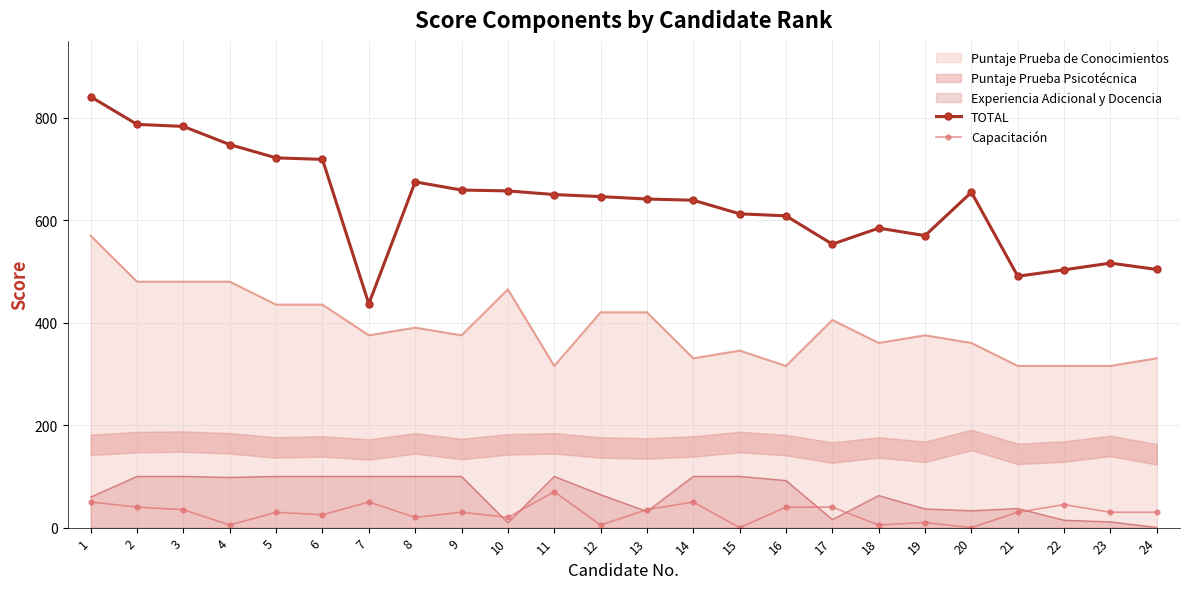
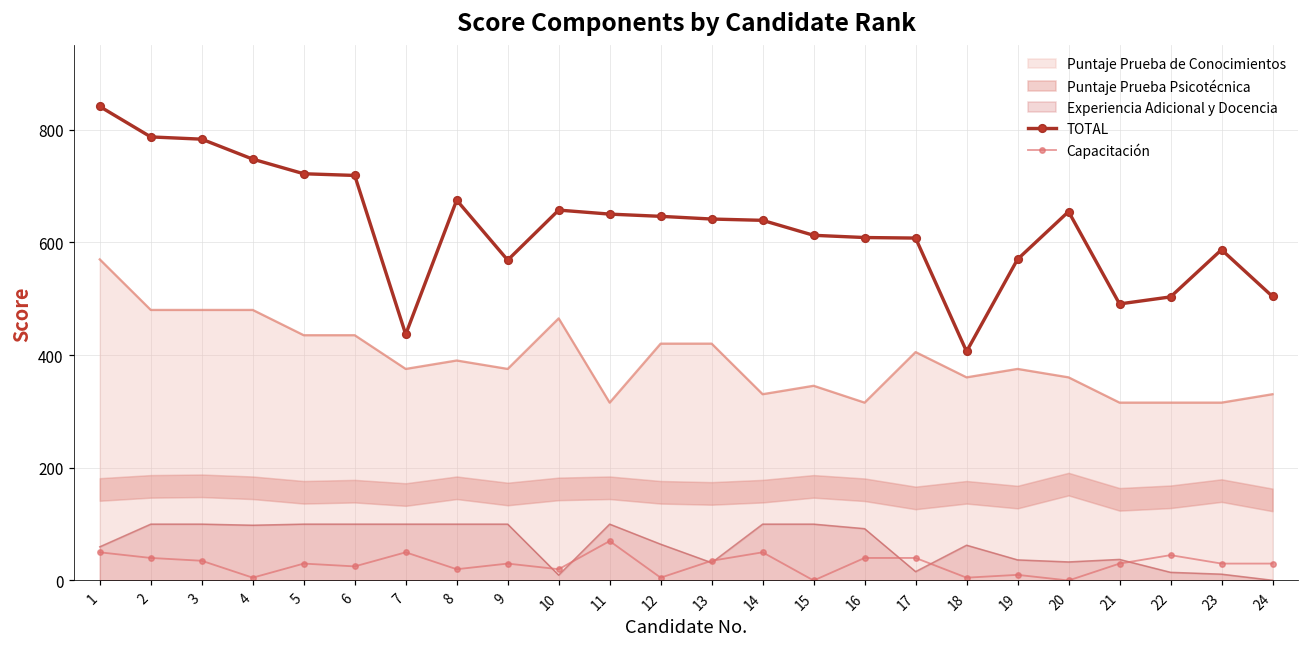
TOTAL, 9: 660 -> 570
TOTAL, 17: 550 -> 610
TOTAL, 18: 580 -> 410
TOTAL, 23: 520 -> 590
